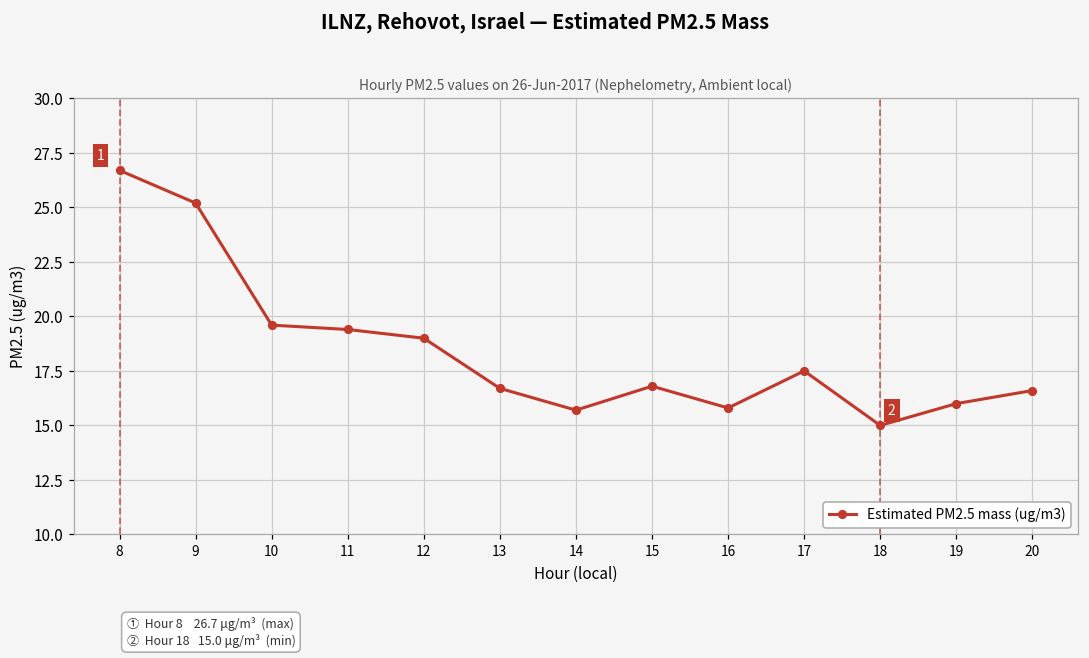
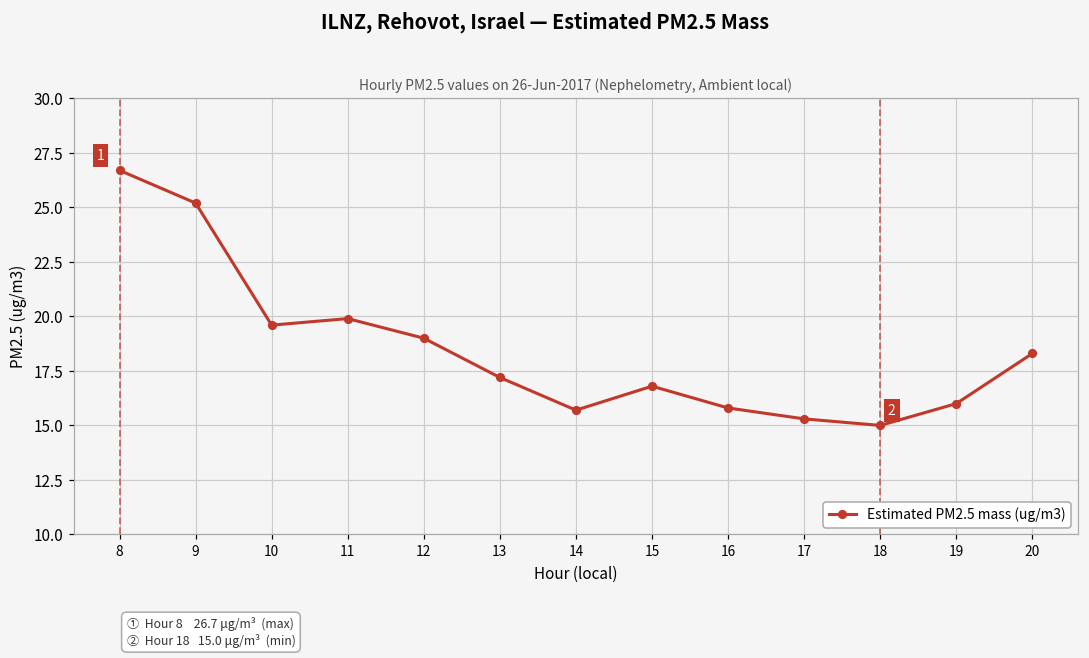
11: 19.4 -> 19.9
13: 16.7 -> 17.2
17: 17.5 -> 15.3
20: 16.6 -> 18.3
